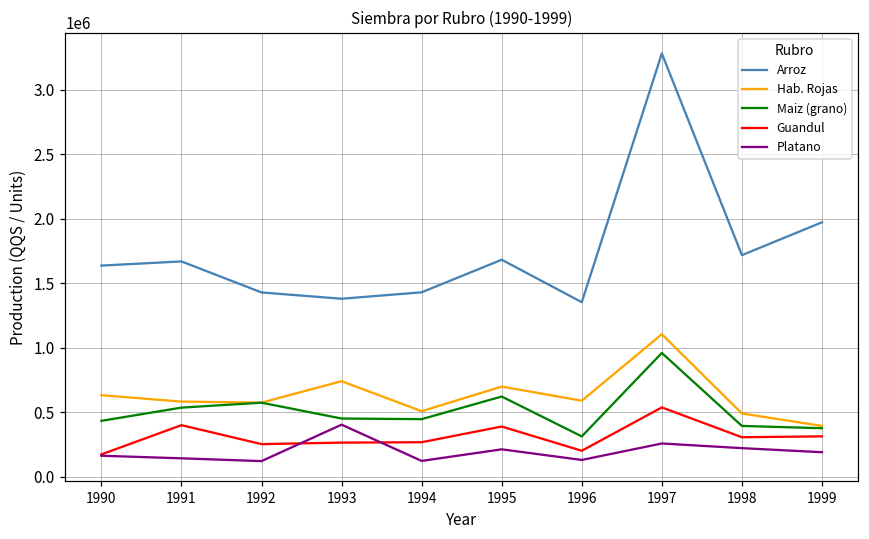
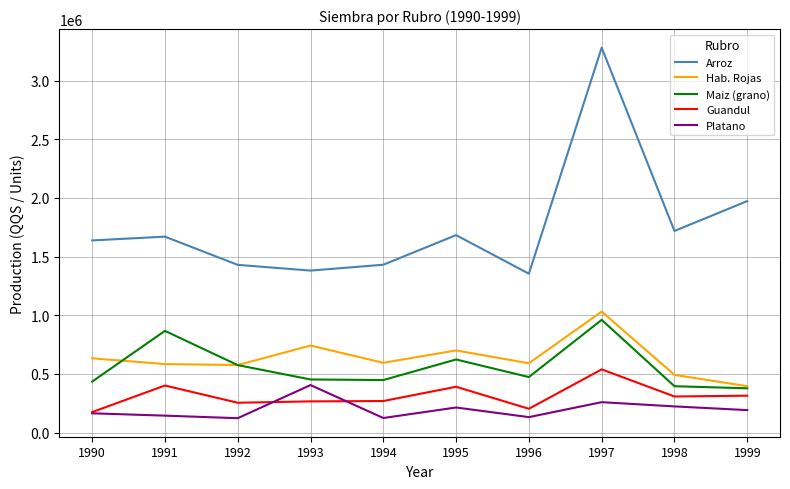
Maiz (grano), 1991: 540000 -> 870000
Hab. Rojas, 1994: 510000 -> 590000
Maiz (grano), 1996: 310000 -> 470000
Hab. Rojas, 1997: 1110000 -> 1030000
